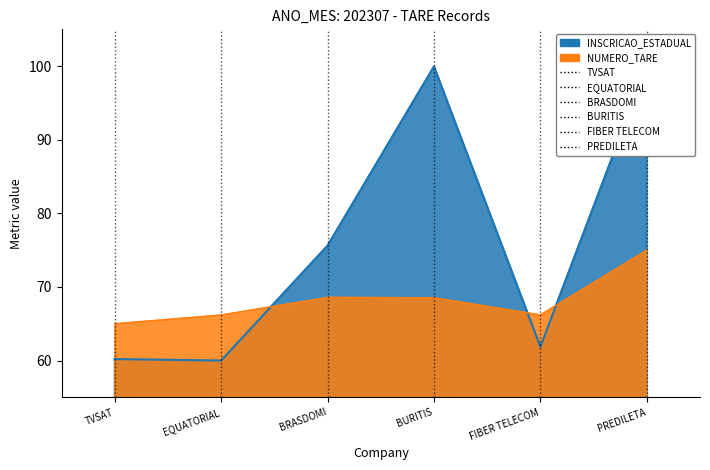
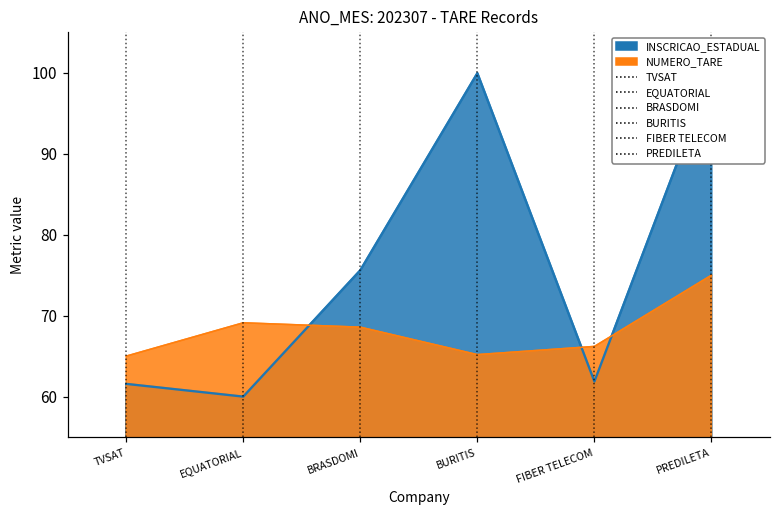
INSCRICAO_ESTADUAL, TVSAT: 60 -> 62
NUMERO_TARE, EQUATORIAL: 66 -> 69
NUMERO_TARE, BURITIS: 69 -> 65
